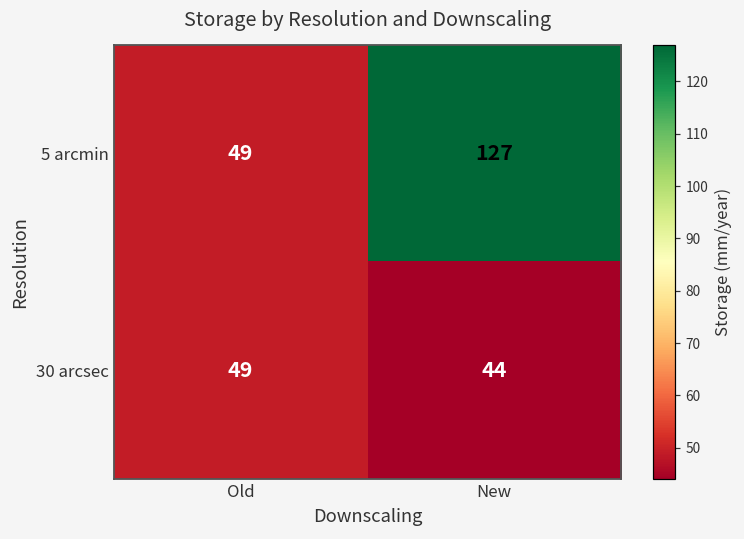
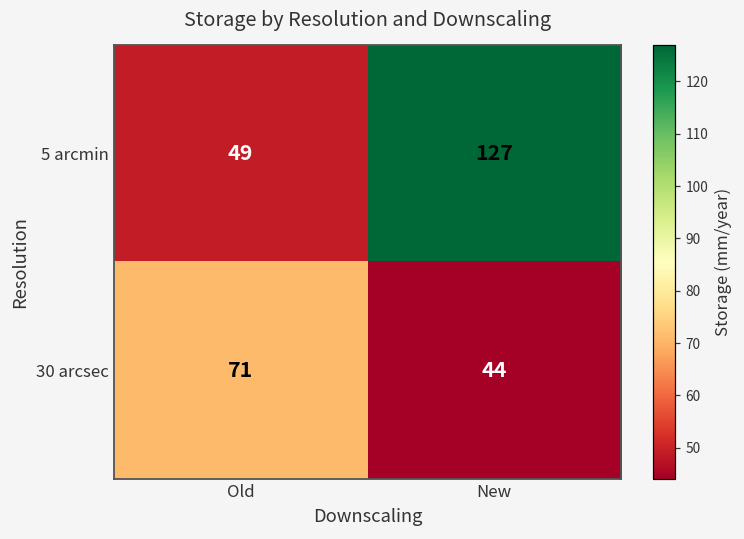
30 arcsec, Old: 49 -> 71
